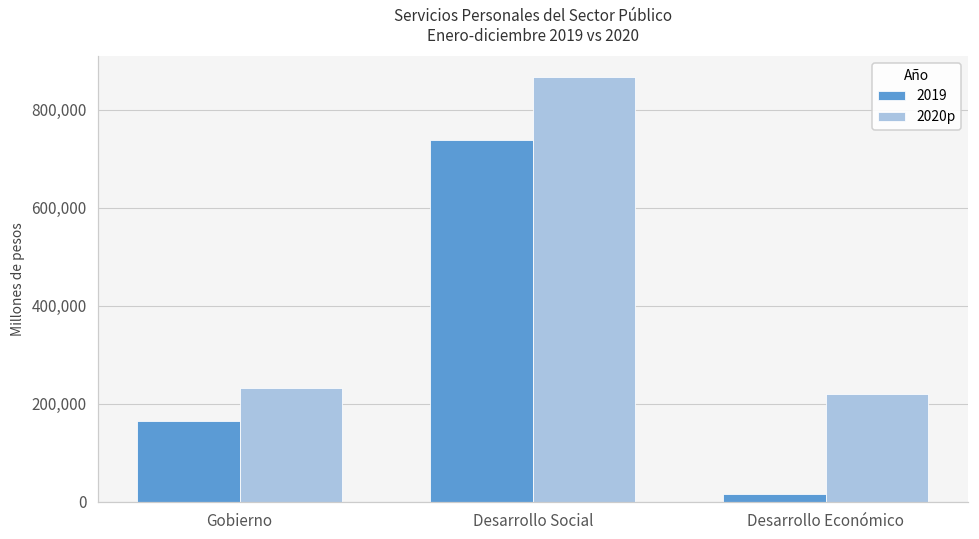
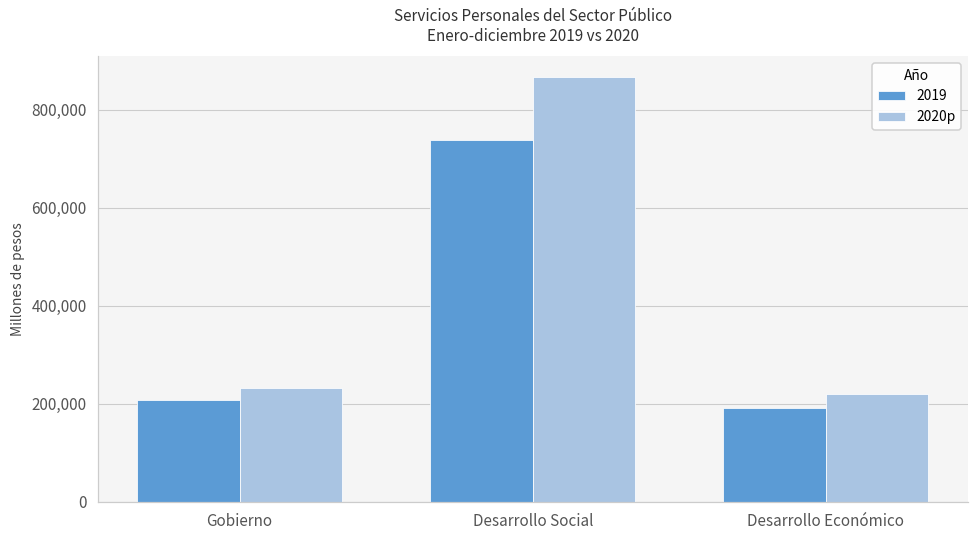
2019, Gobierno: 170,000 -> 210,000
2019, Desarrollo Económico: 20,000 -> 190,000
